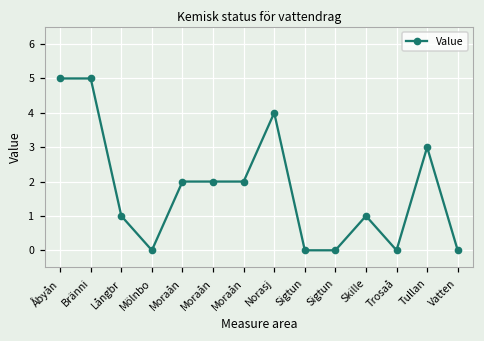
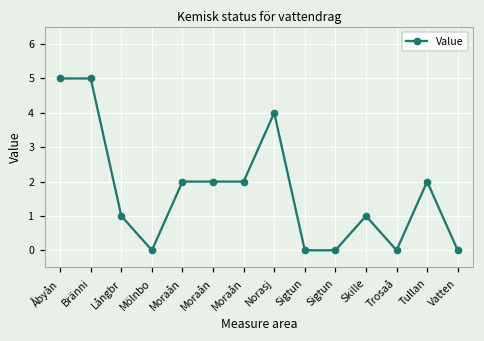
Tullan: 3 -> 2
